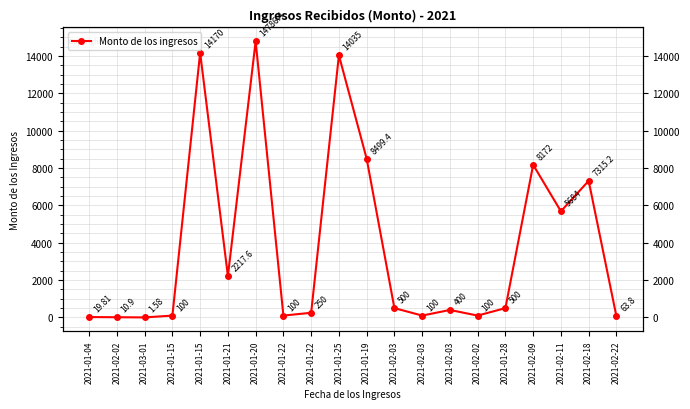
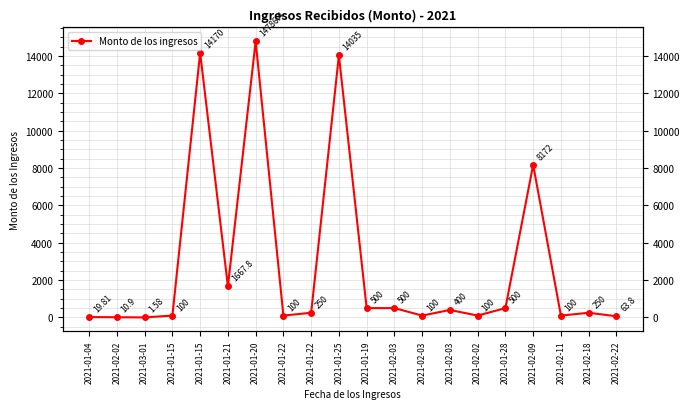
2021-01-21: 2217.6 -> 1667.8
2021-01-19: 8499.4 -> 500
2021-02-11: 5684 -> 100
2021-02-18: 7315.2 -> 250
